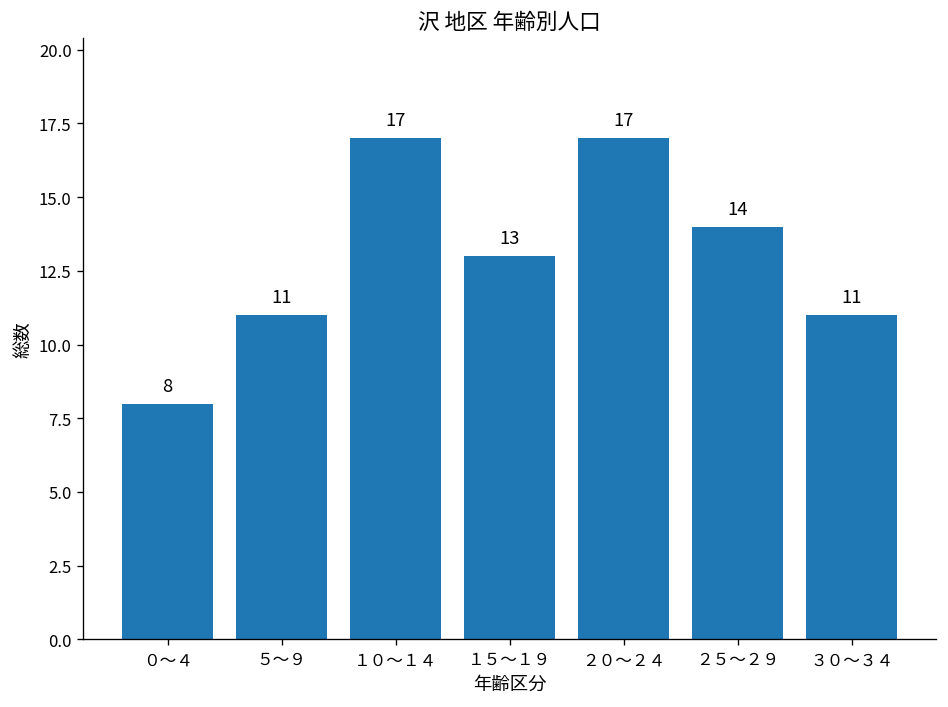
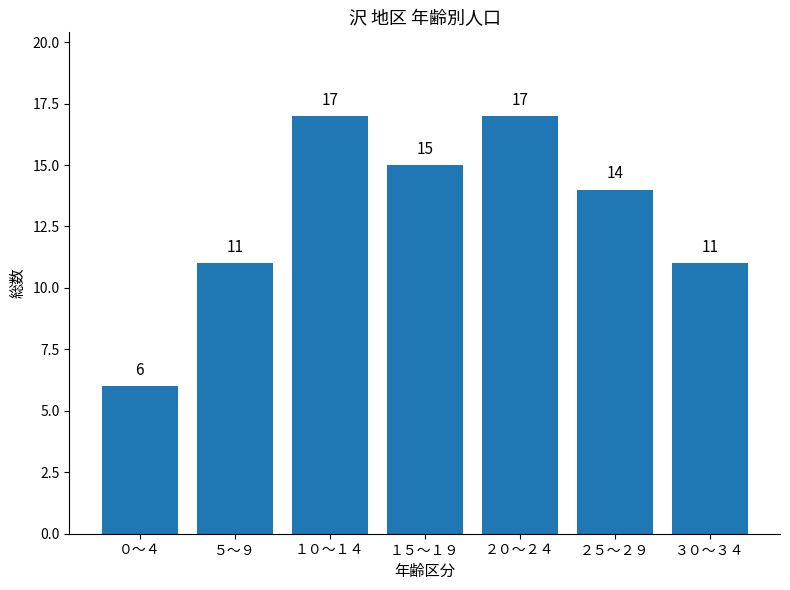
０～４: 8 -> 6
１５～１９: 13 -> 15
